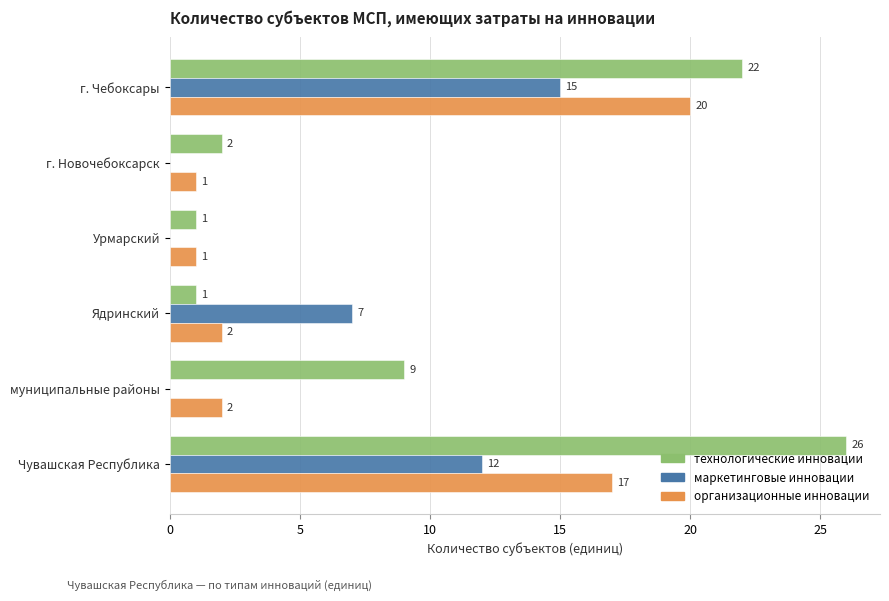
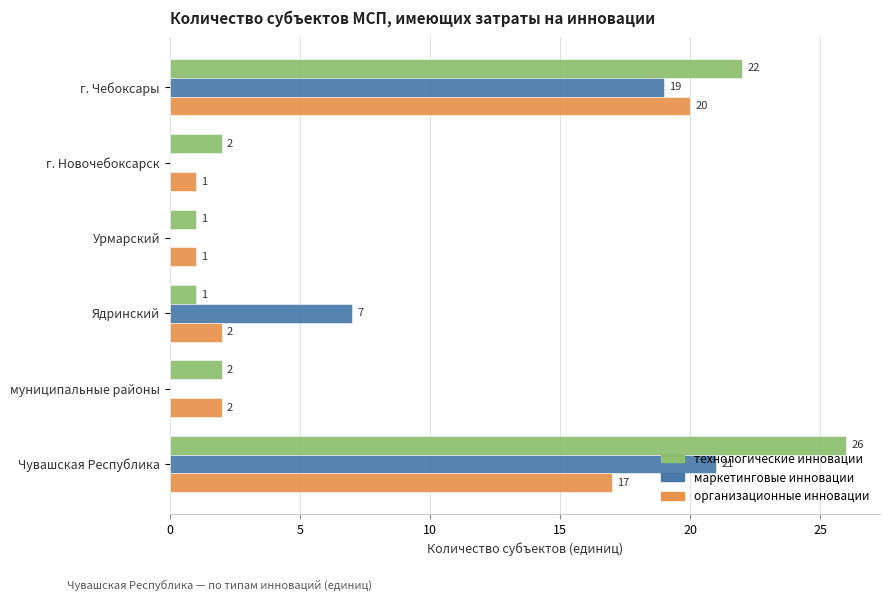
маркетинговые инновации, г. Чебоксары: 15 -> 19
технологические инновации, муниципальные районы: 9 -> 2
маркетинговые инновации, Чувашская Республика: 12 -> 21
